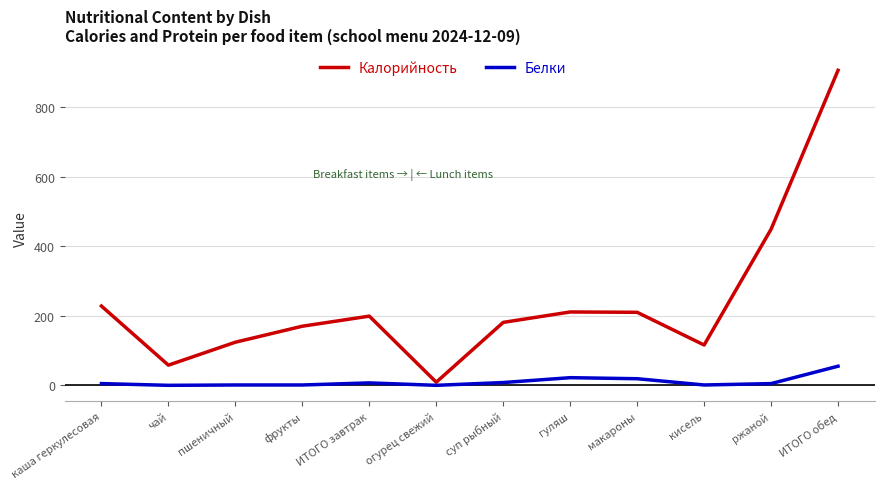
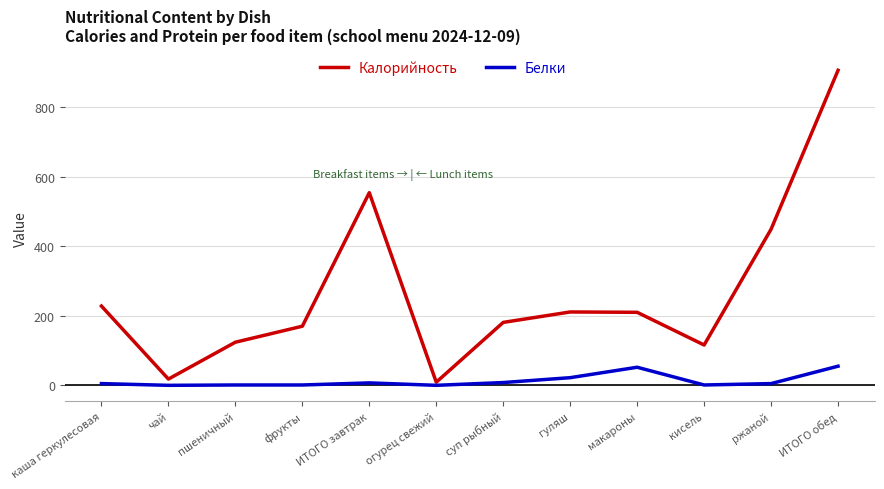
Калорийность, чай: 60 -> 20
Калорийность, ИТОГО завтрак: 200 -> 550
Белки, макароны: 20 -> 50
